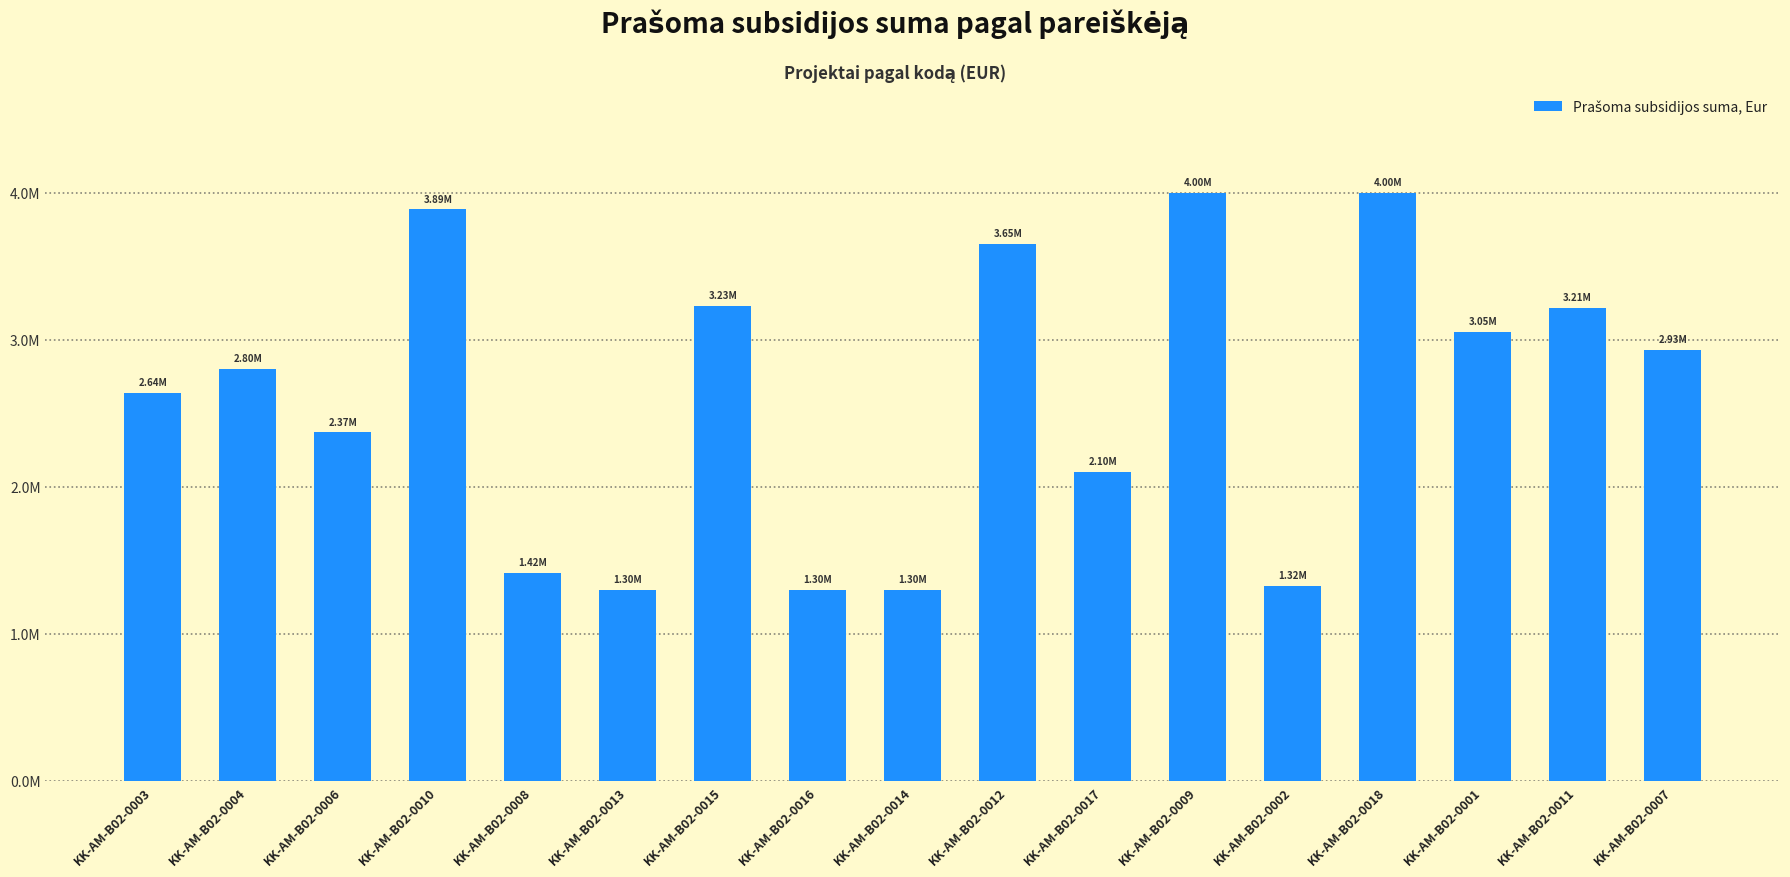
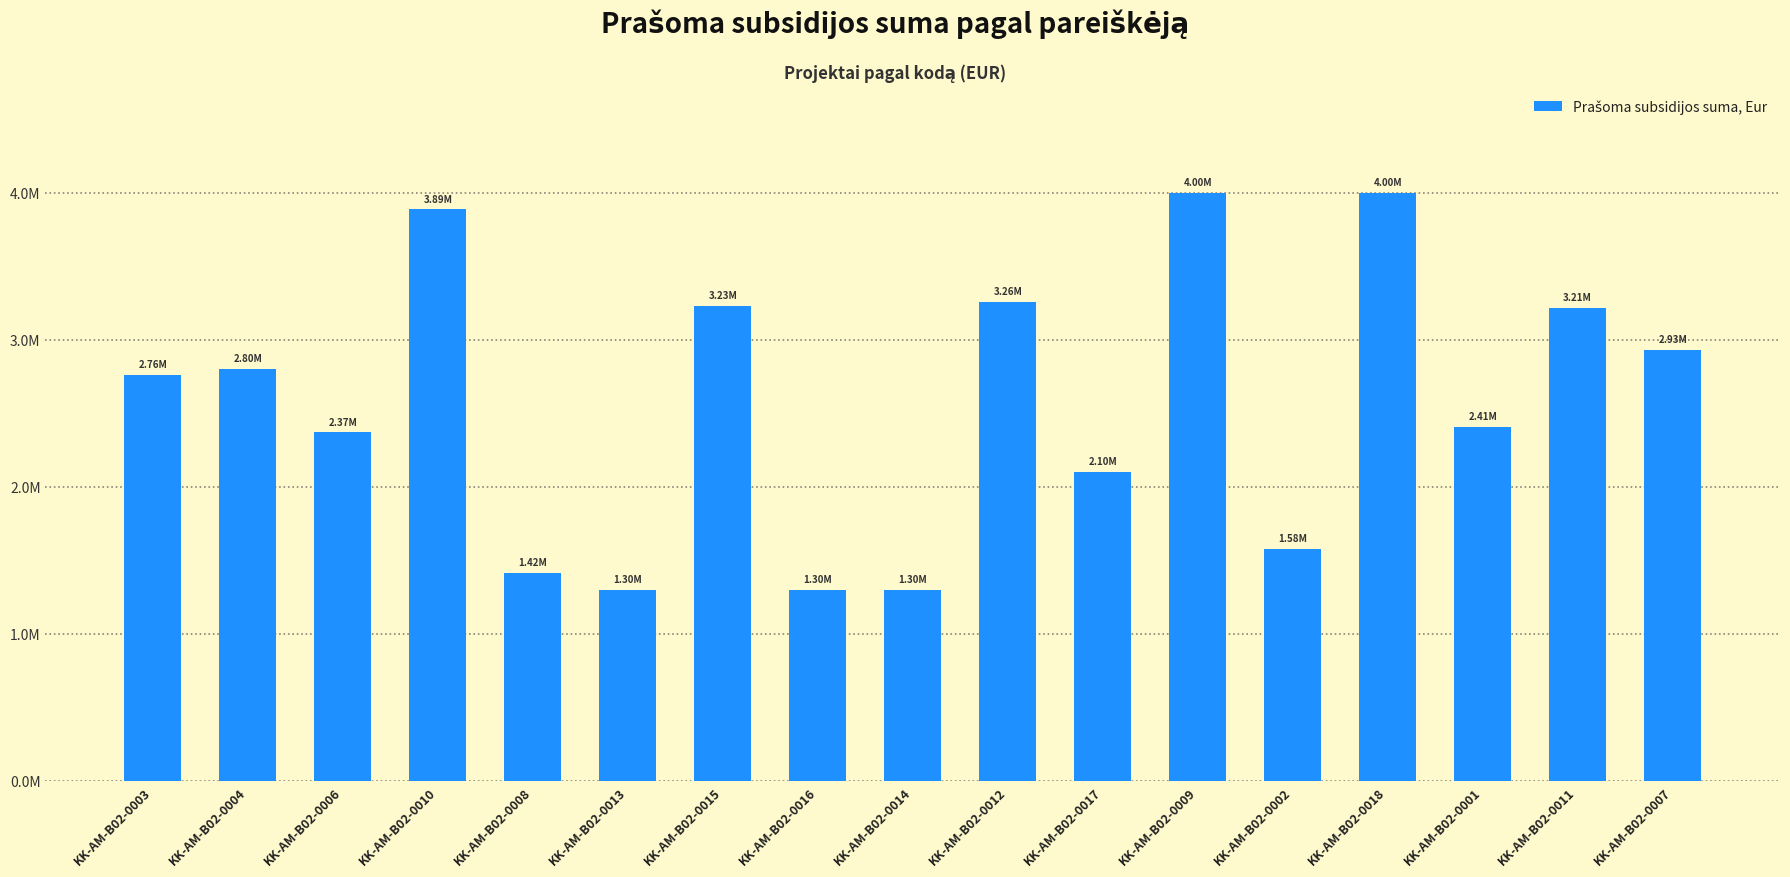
KK-AM-B02-0003: 2.64M -> 2.76M
KK-AM-B02-0012: 3.65M -> 3.26M
KK-AM-B02-0002: 1.32M -> 1.58M
KK-AM-B02-0001: 3.05M -> 2.41M
